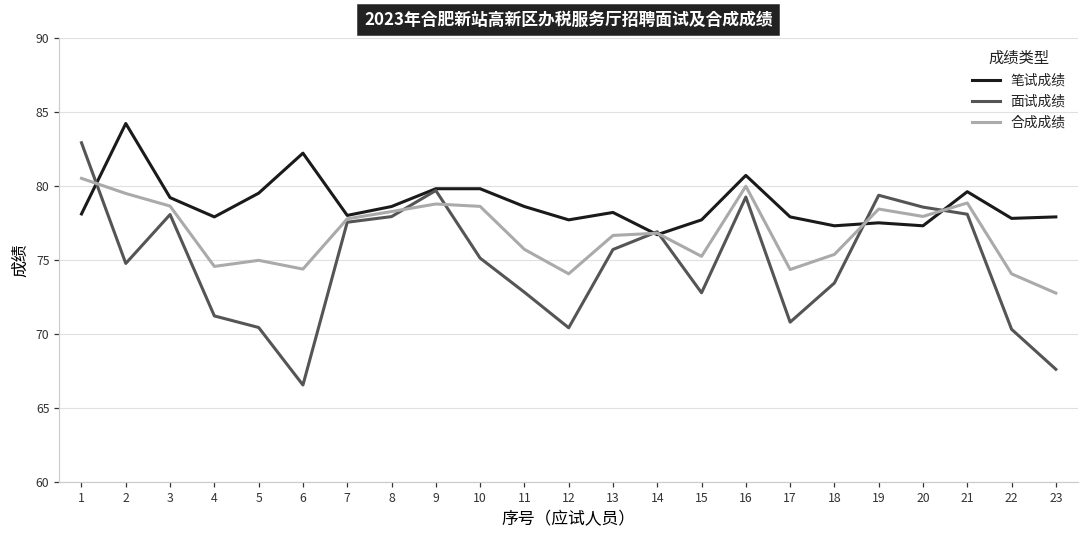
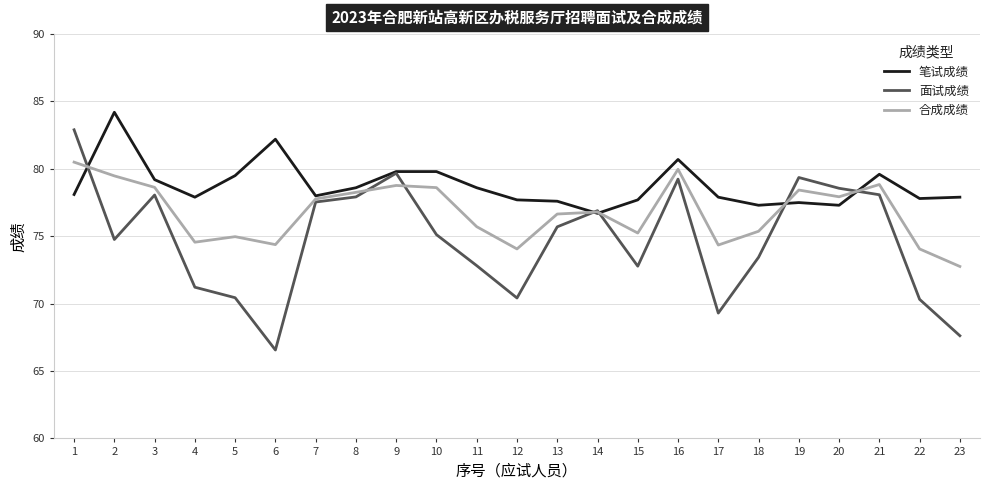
笔试成绩, 13: 78.2 -> 77.6
面试成绩, 17: 70.8 -> 69.3
